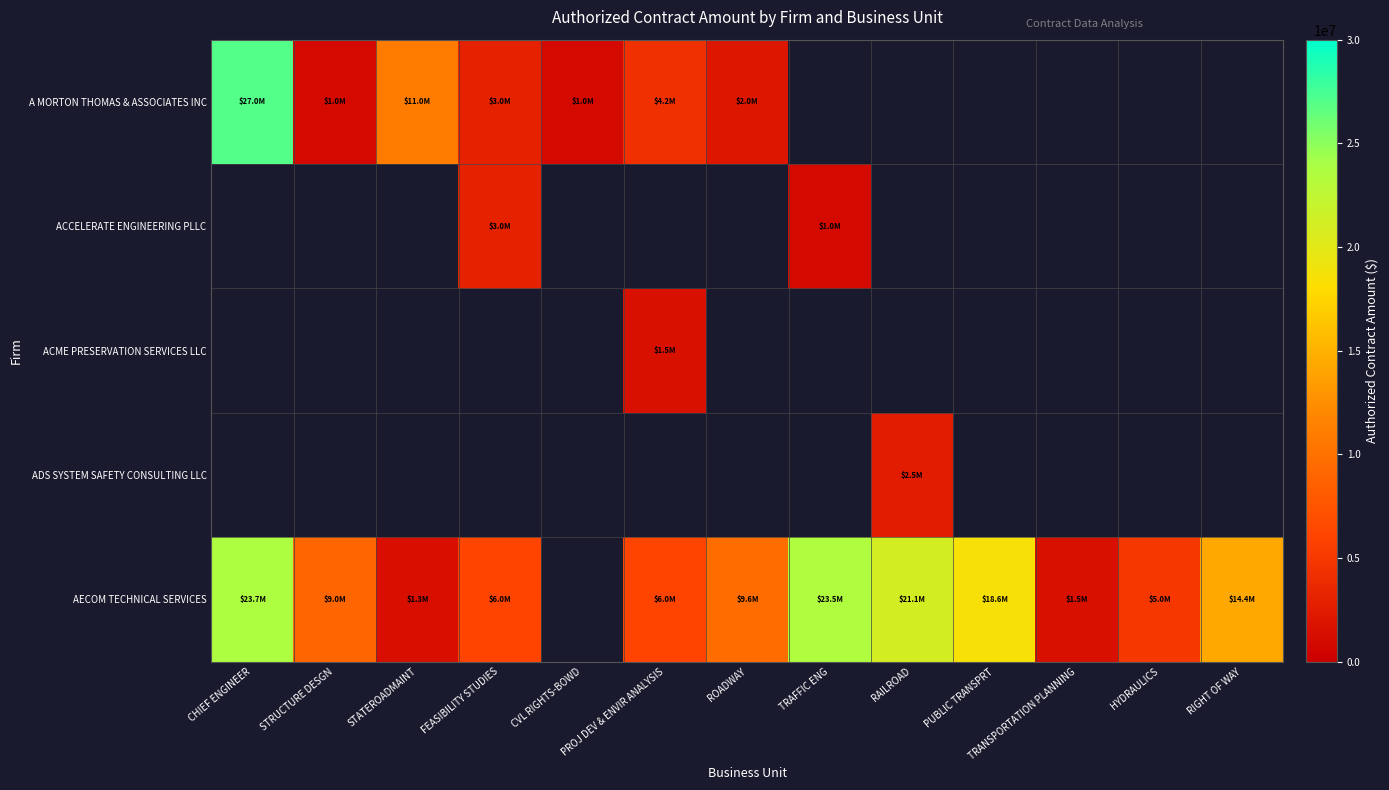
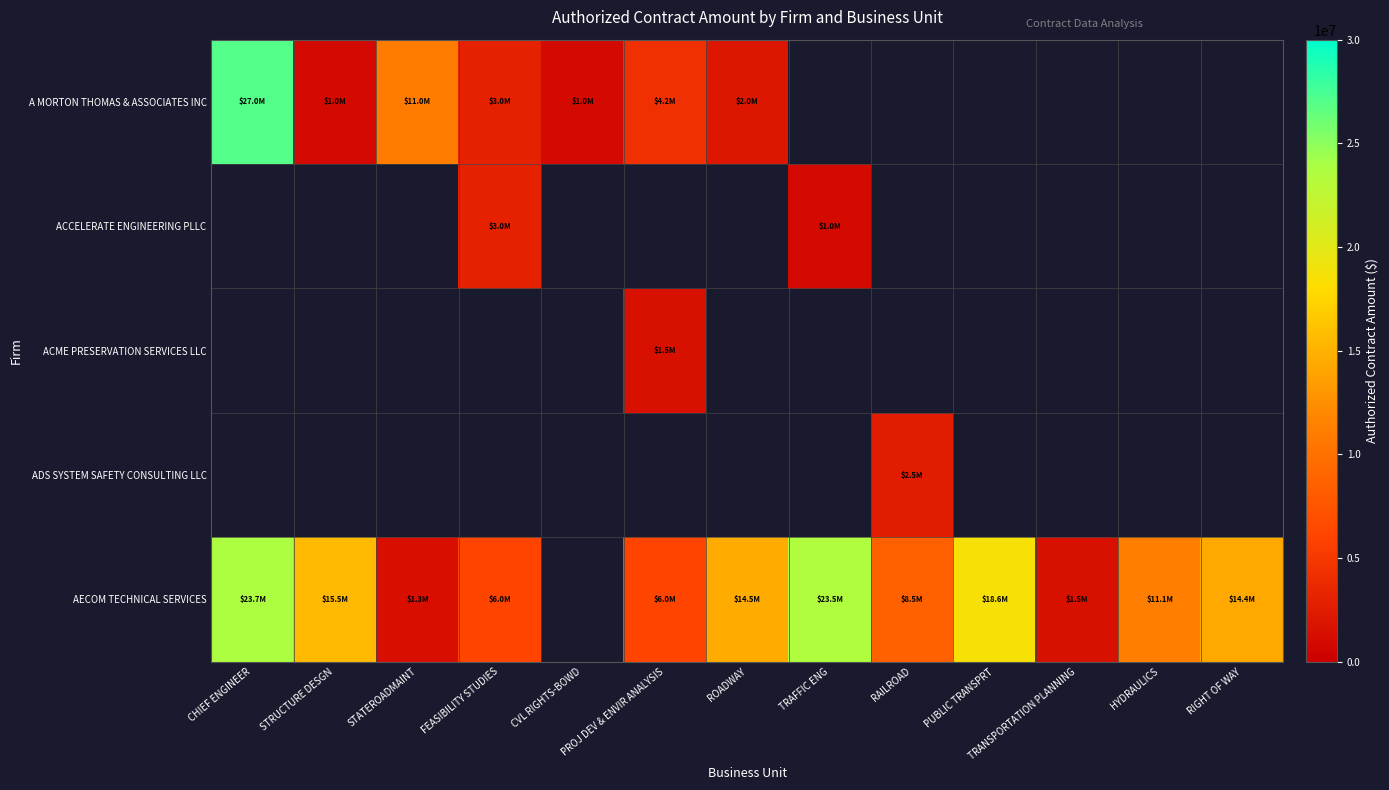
AECOM TECHNICAL SERVICES, STRUCTURE DESGN: $9.0M -> $15.5M
AECOM TECHNICAL SERVICES, ROADWAY: $9.6M -> $14.5M
AECOM TECHNICAL SERVICES, RAILROAD: $21.1M -> $8.5M
AECOM TECHNICAL SERVICES, HYDRAULICS: $5.0M -> $11.1M
